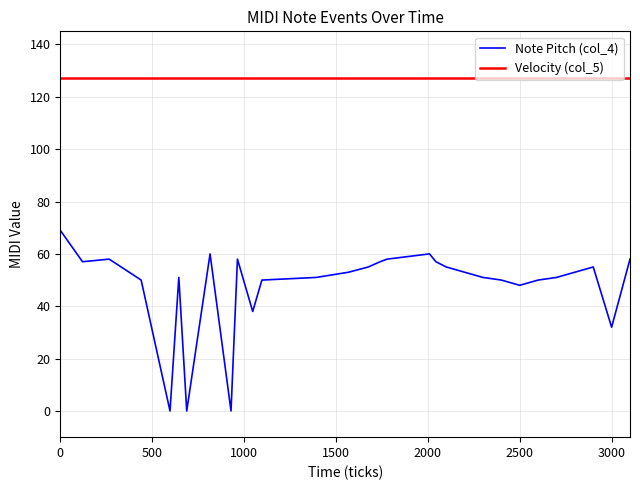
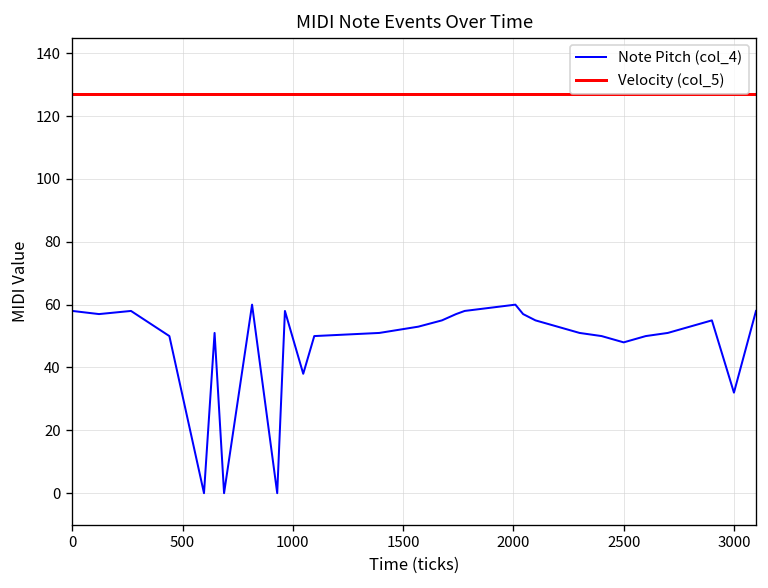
Note Pitch (col_4), 0: 69 -> 58
